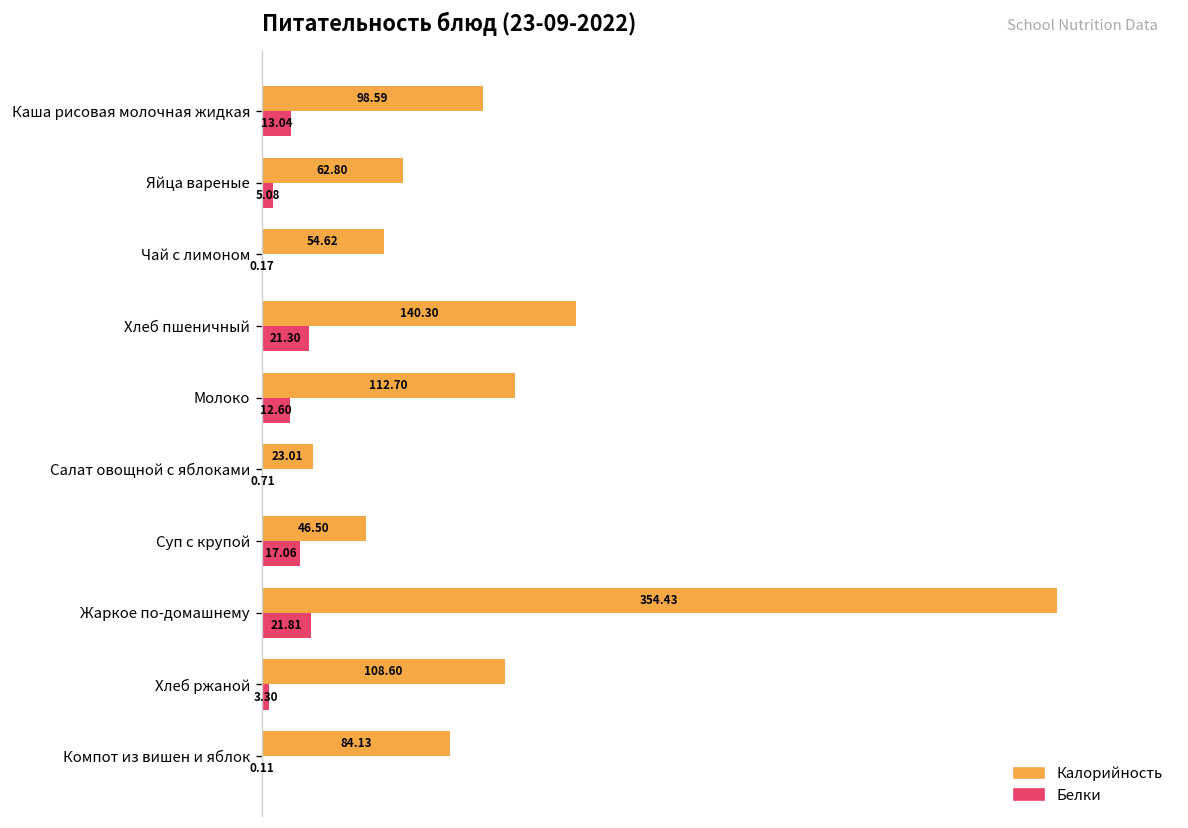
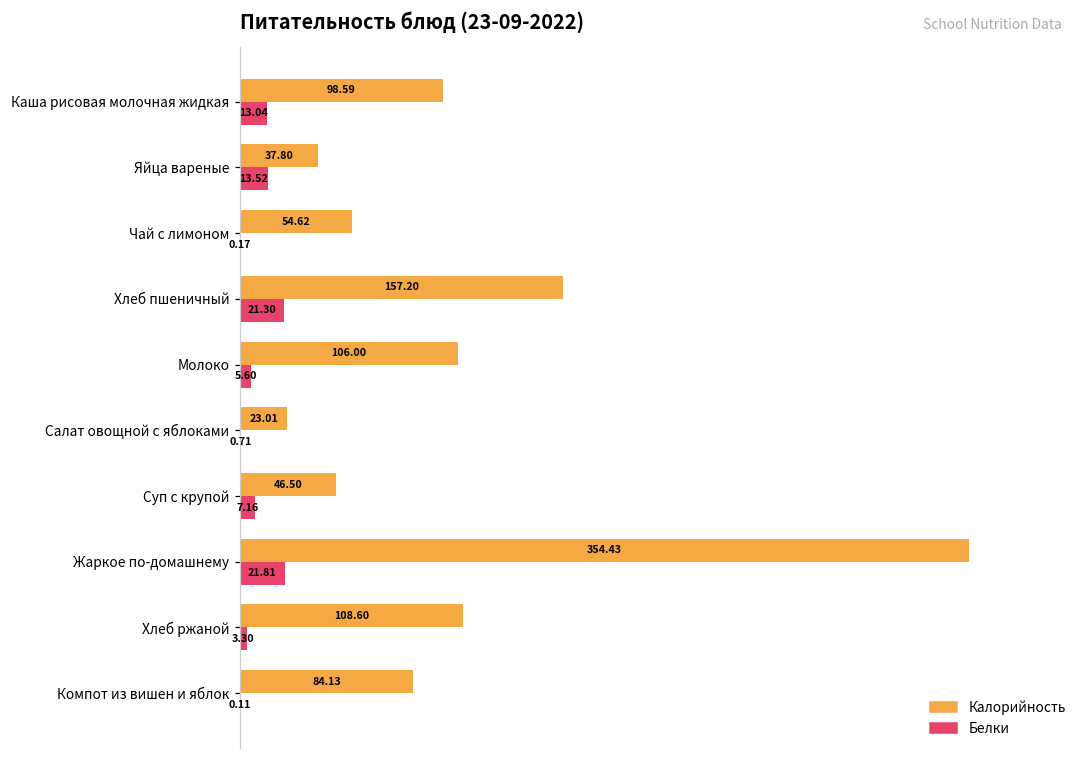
Калорийность, Яйца вареные: 62.80 -> 37.80
Белки, Яйца вареные: 5.08 -> 13.52
Калорийность, Хлеб пшеничный: 140.30 -> 157.20
Калорийность, Молоко: 112.70 -> 106.00
Белки, Молоко: 12.60 -> 5.60
Белки, Суп с крупой: 17.06 -> 7.16
